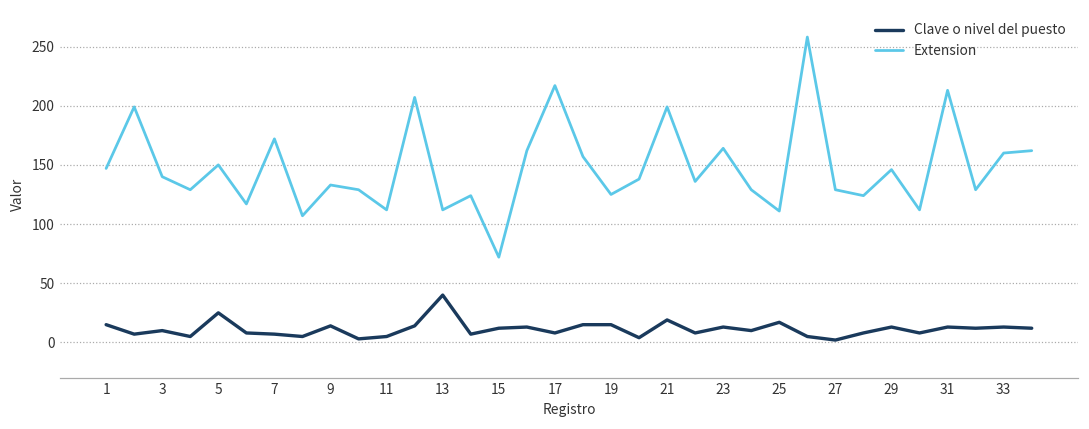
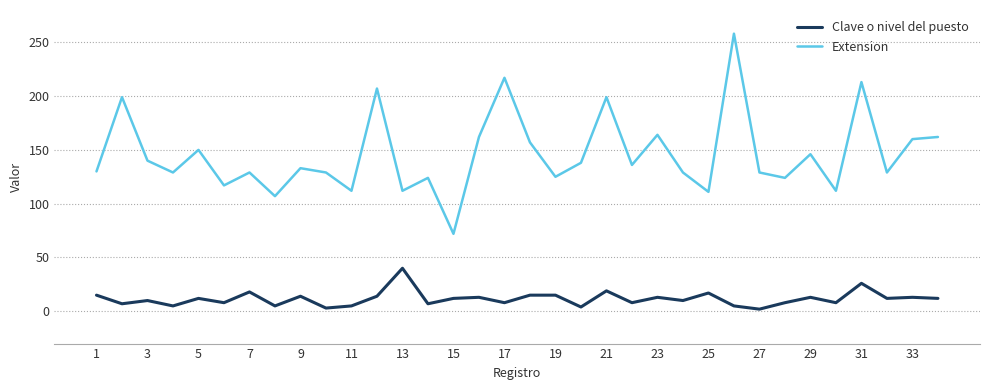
Extension, 1: 147 -> 130
Clave o nivel del puesto, 5: 25 -> 12
Clave o nivel del puesto, 7: 7 -> 18
Extension, 7: 172 -> 129
Clave o nivel del puesto, 31: 13 -> 26
